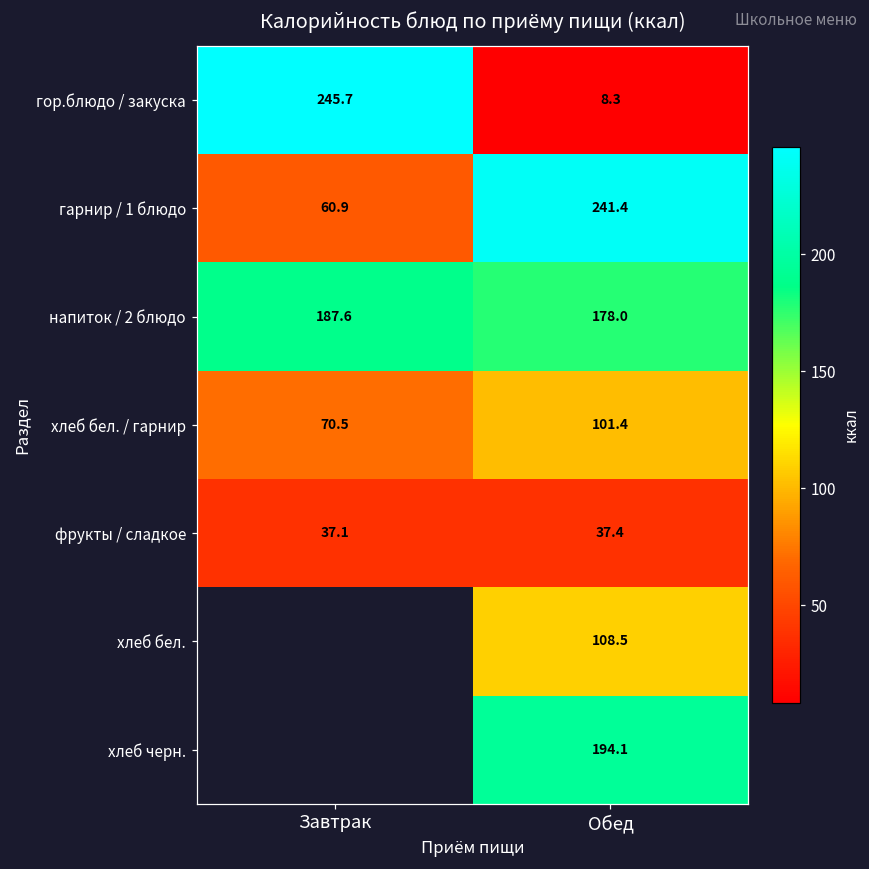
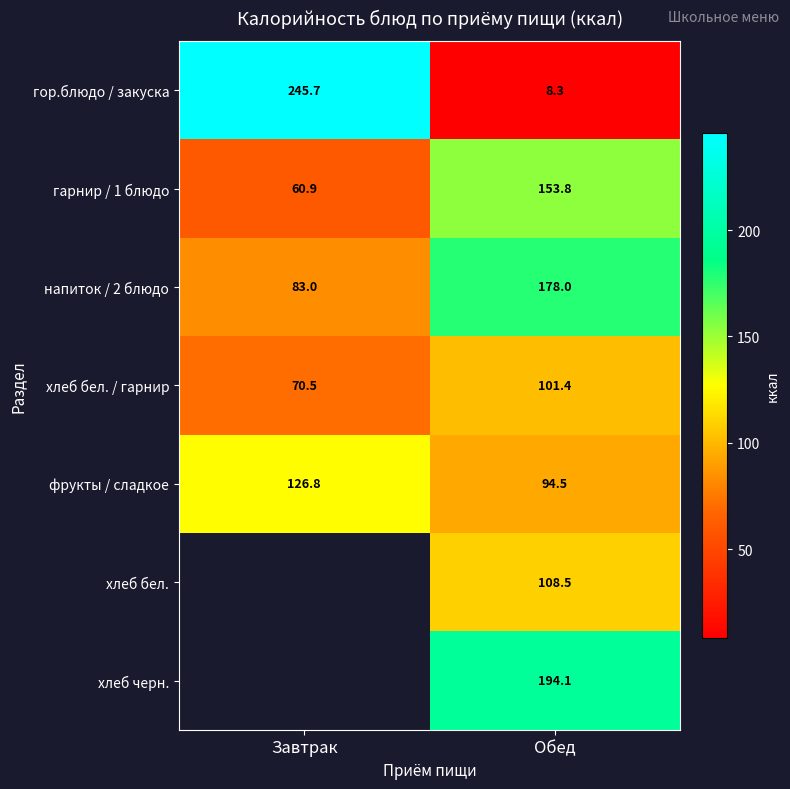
гарнир / 1 блюдо, Обед: 241.4 -> 153.8
напиток / 2 блюдо, Завтрак: 187.6 -> 83.0
фрукты / сладкое, Завтрак: 37.1 -> 126.8
фрукты / сладкое, Обед: 37.4 -> 94.5
